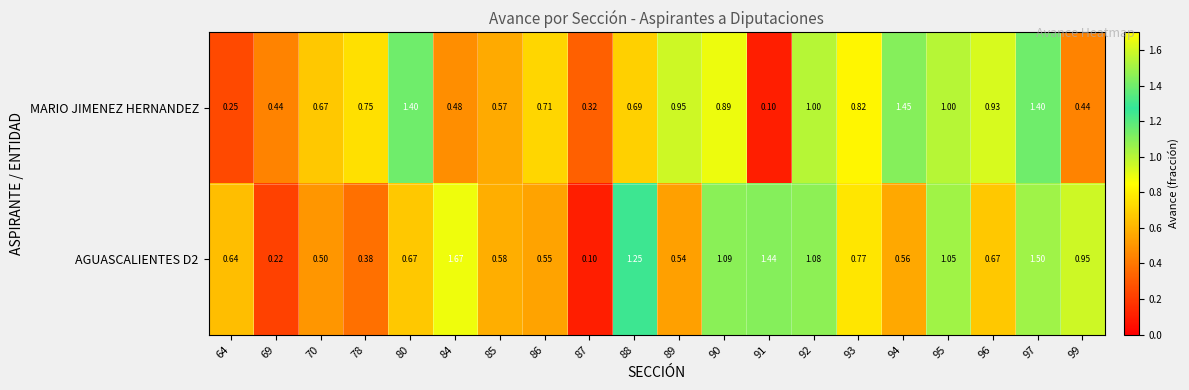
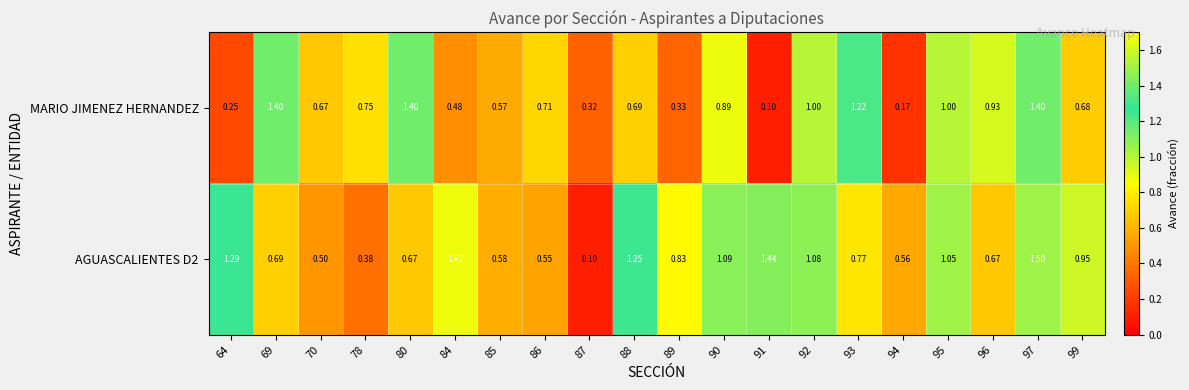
MARIO JIMENEZ HERNANDEZ, 69: 0.44 -> 1.40
MARIO JIMENEZ HERNANDEZ, 89: 0.95 -> 0.33
MARIO JIMENEZ HERNANDEZ, 93: 0.82 -> 1.22
MARIO JIMENEZ HERNANDEZ, 94: 1.45 -> 0.17
MARIO JIMENEZ HERNANDEZ, 99: 0.44 -> 0.68
AGUASCALIENTES D2, 64: 0.64 -> 1.29
AGUASCALIENTES D2, 69: 0.22 -> 0.69
AGUASCALIENTES D2, 89: 0.54 -> 0.83
